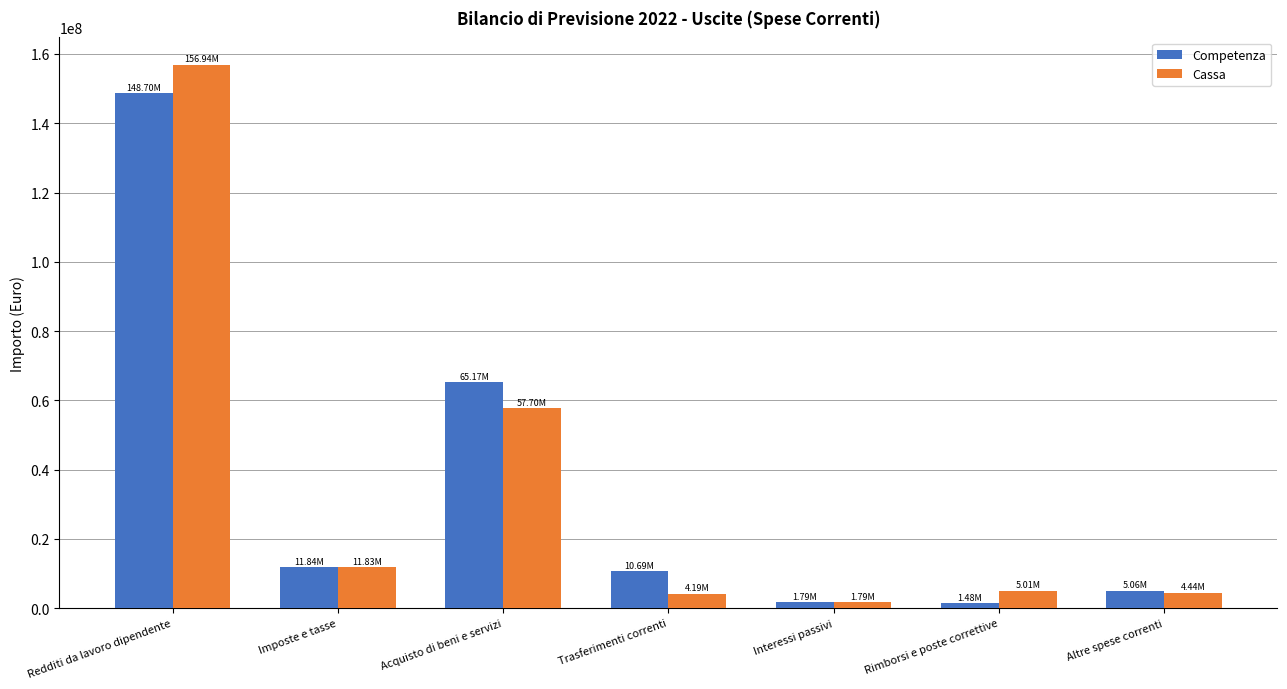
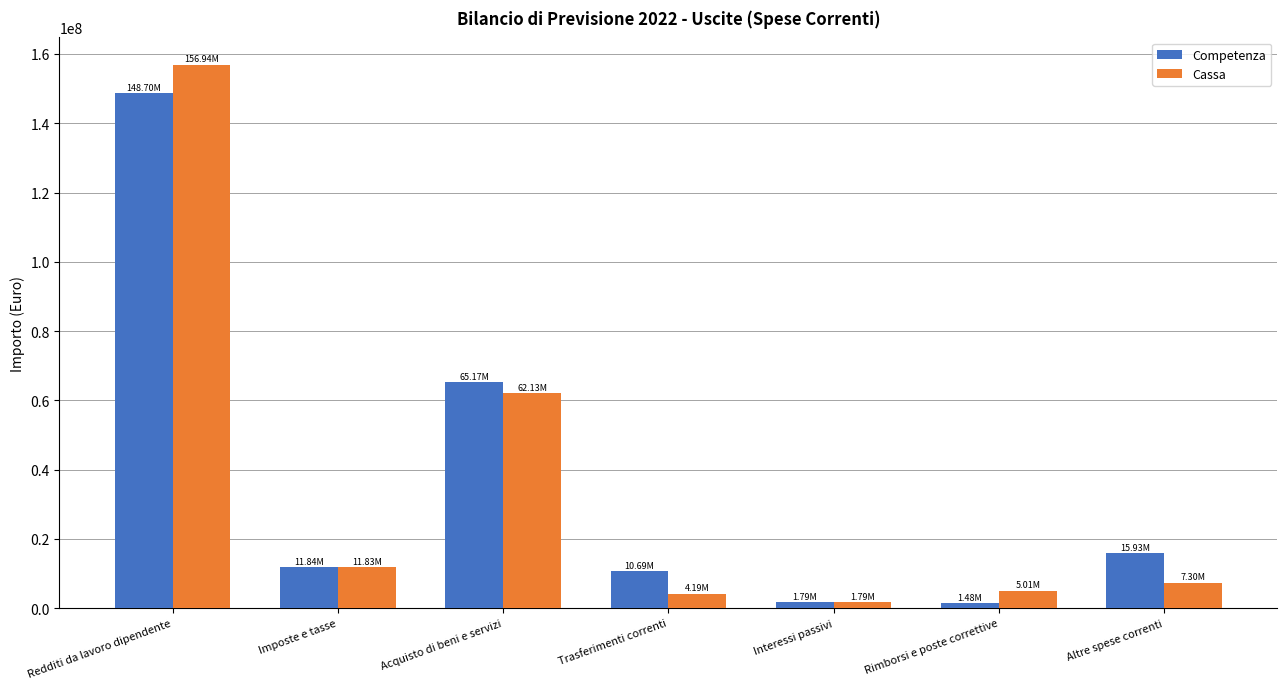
Cassa, Acquisto di beni e servizi: 57.70M -> 62.13M
Competenza, Altre spese correnti: 5.06M -> 15.93M
Cassa, Altre spese correnti: 4.44M -> 7.30M
